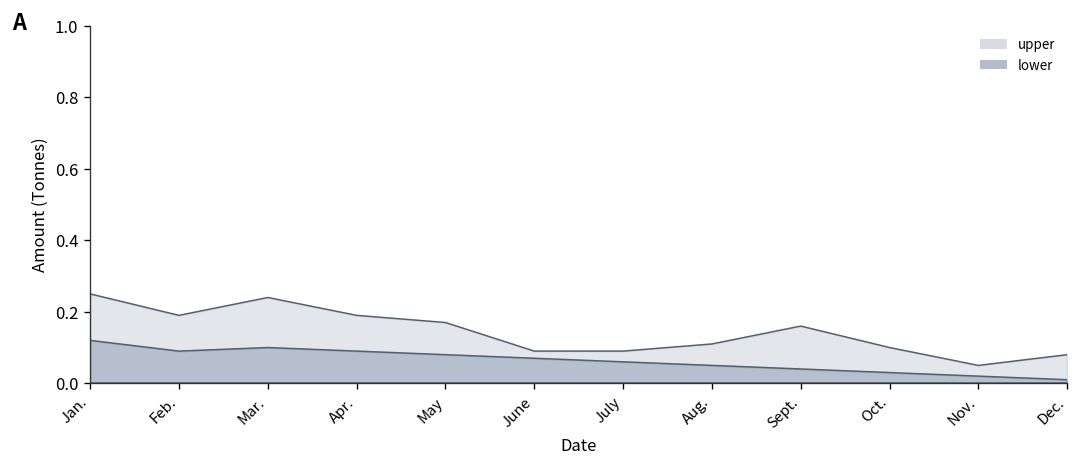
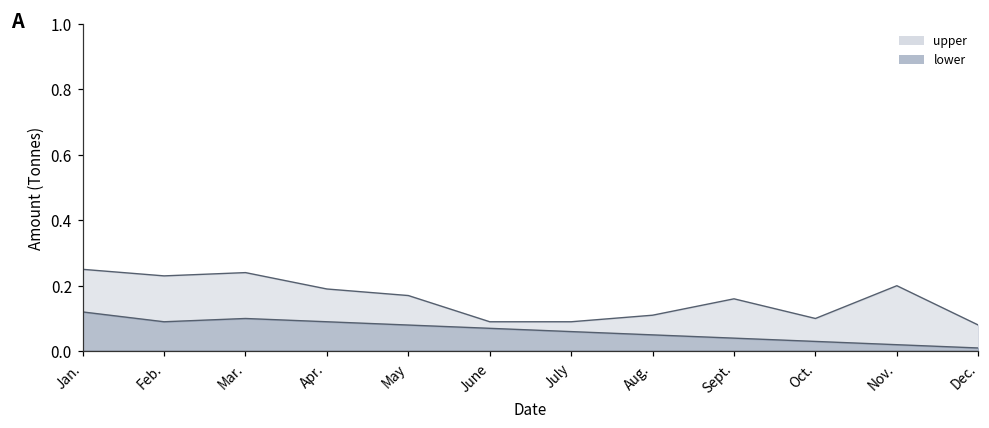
upper, Feb.: 0.19 -> 0.23
upper, Nov.: 0.05 -> 0.20
